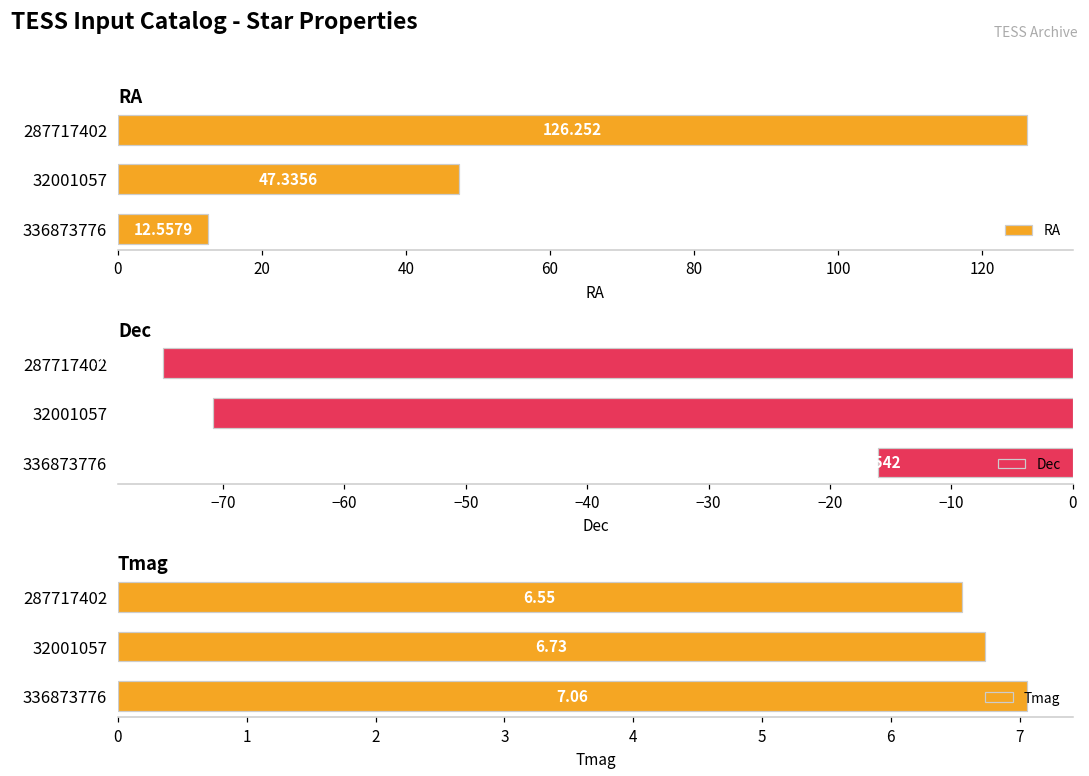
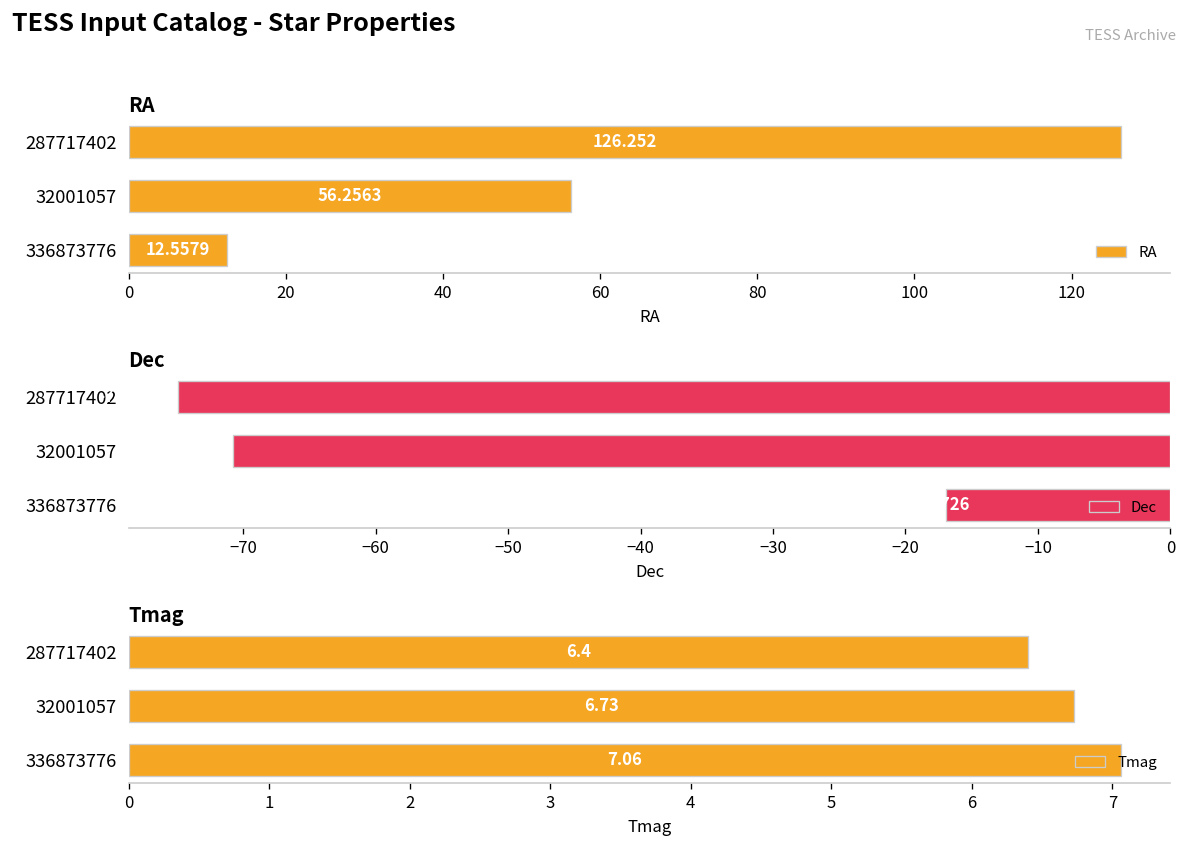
RA, 32001057: 47.3356 -> 56.2563
Dec, 336873776: -16.1 -> -17.0
Tmag, 287717402: 6.55 -> 6.4
